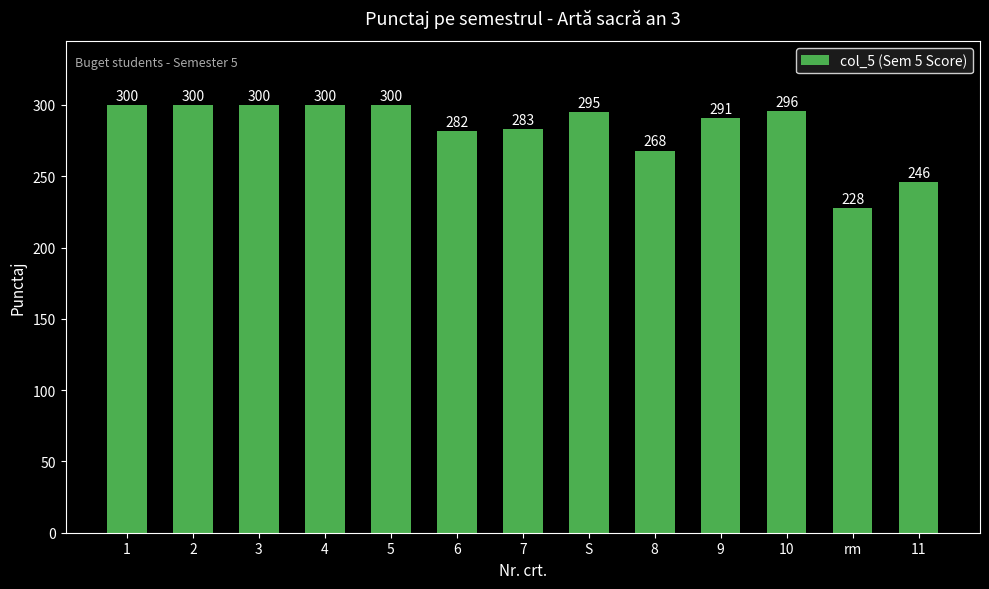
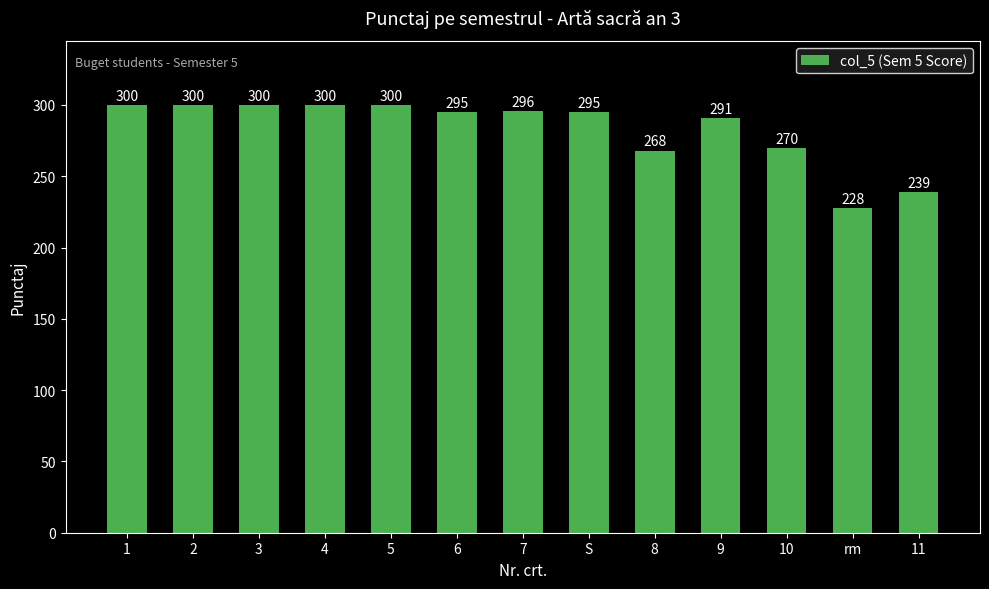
6: 282 -> 295
7: 283 -> 296
10: 296 -> 270
11: 246 -> 239
